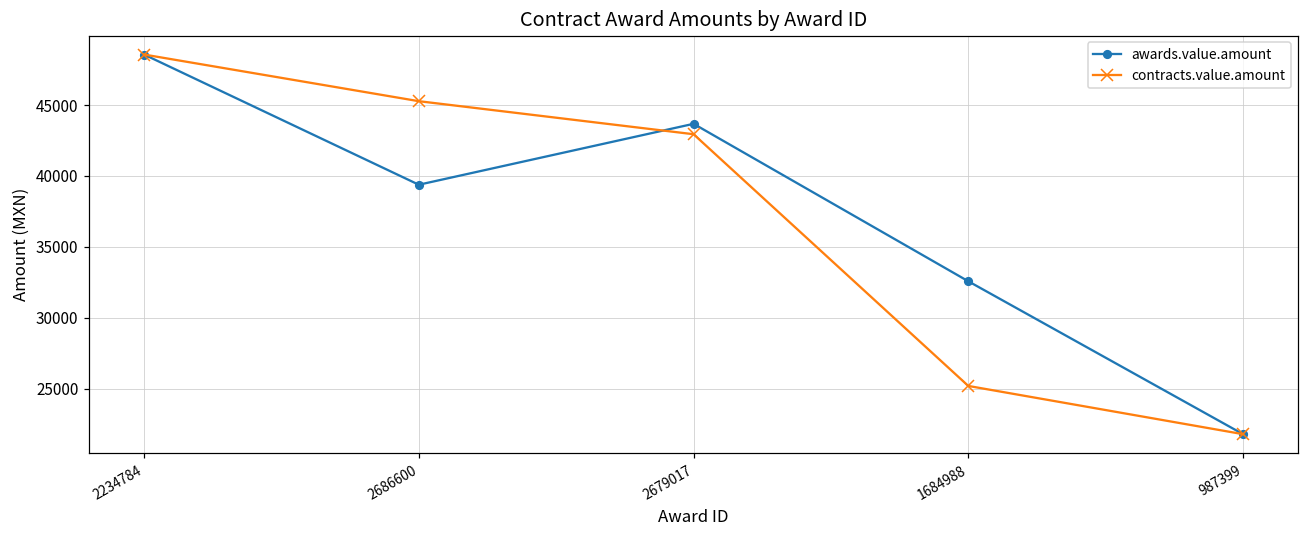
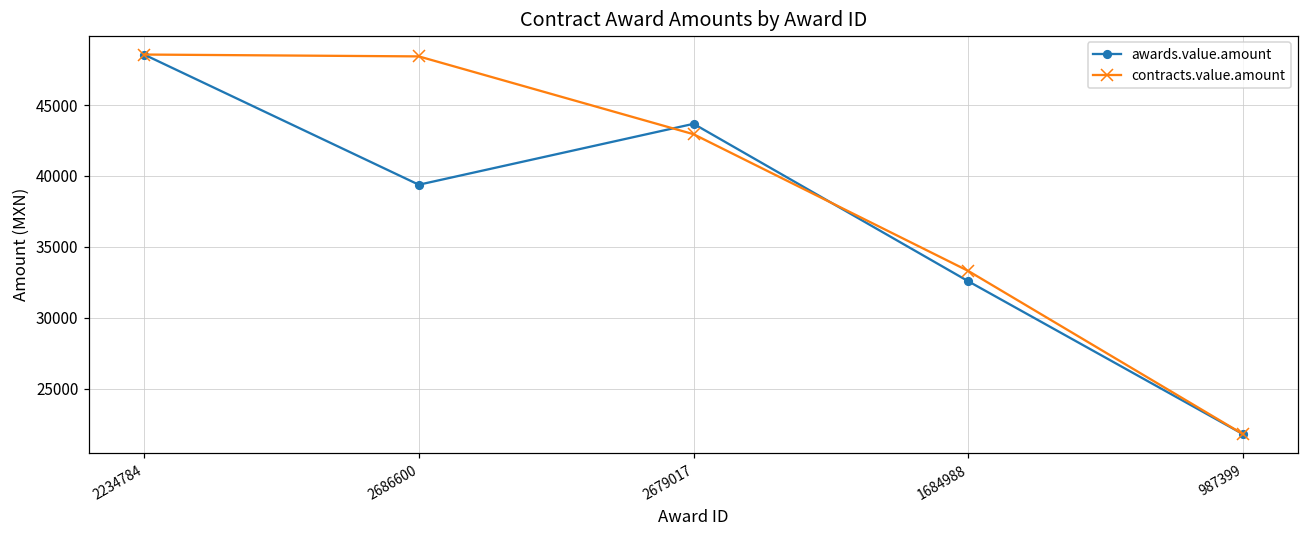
contracts.value.amount, 2686600: 45300 -> 48400
contracts.value.amount, 1684988: 25200 -> 33300
